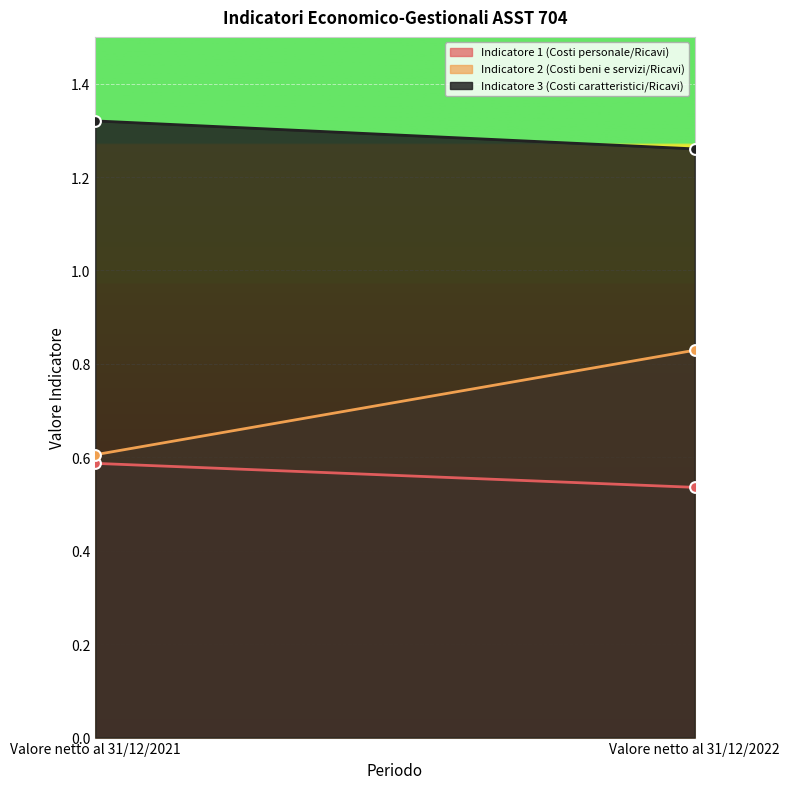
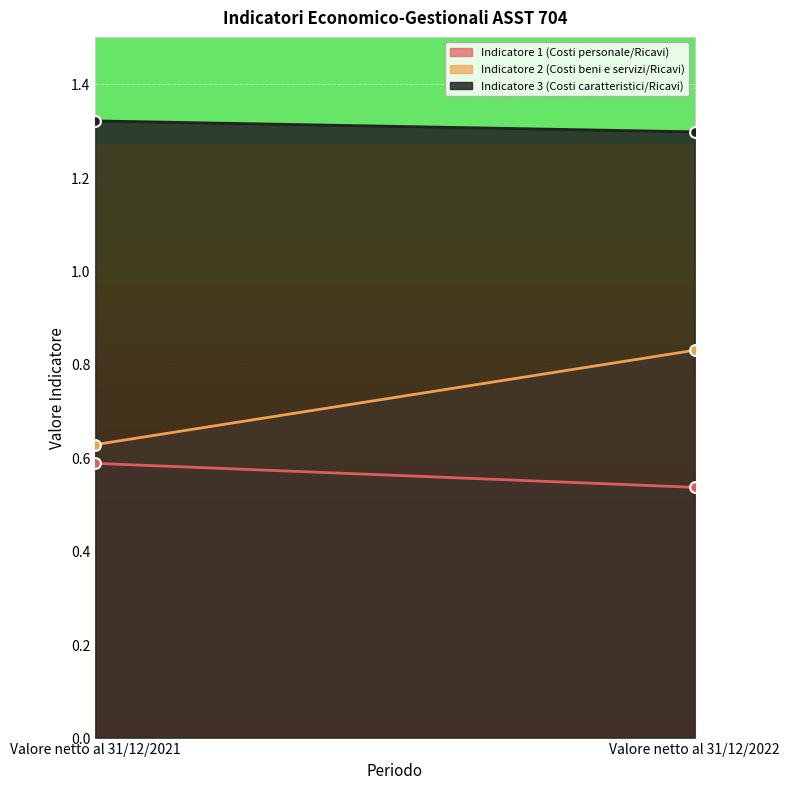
Indicatore 2 (Costi beni e servizi/Ricavi), Valore netto al 31/12/2021: 0.61 -> 0.63
Indicatore 3 (Costi caratteristici/Ricavi), Valore netto al 31/12/2022: 1.26 -> 1.30
